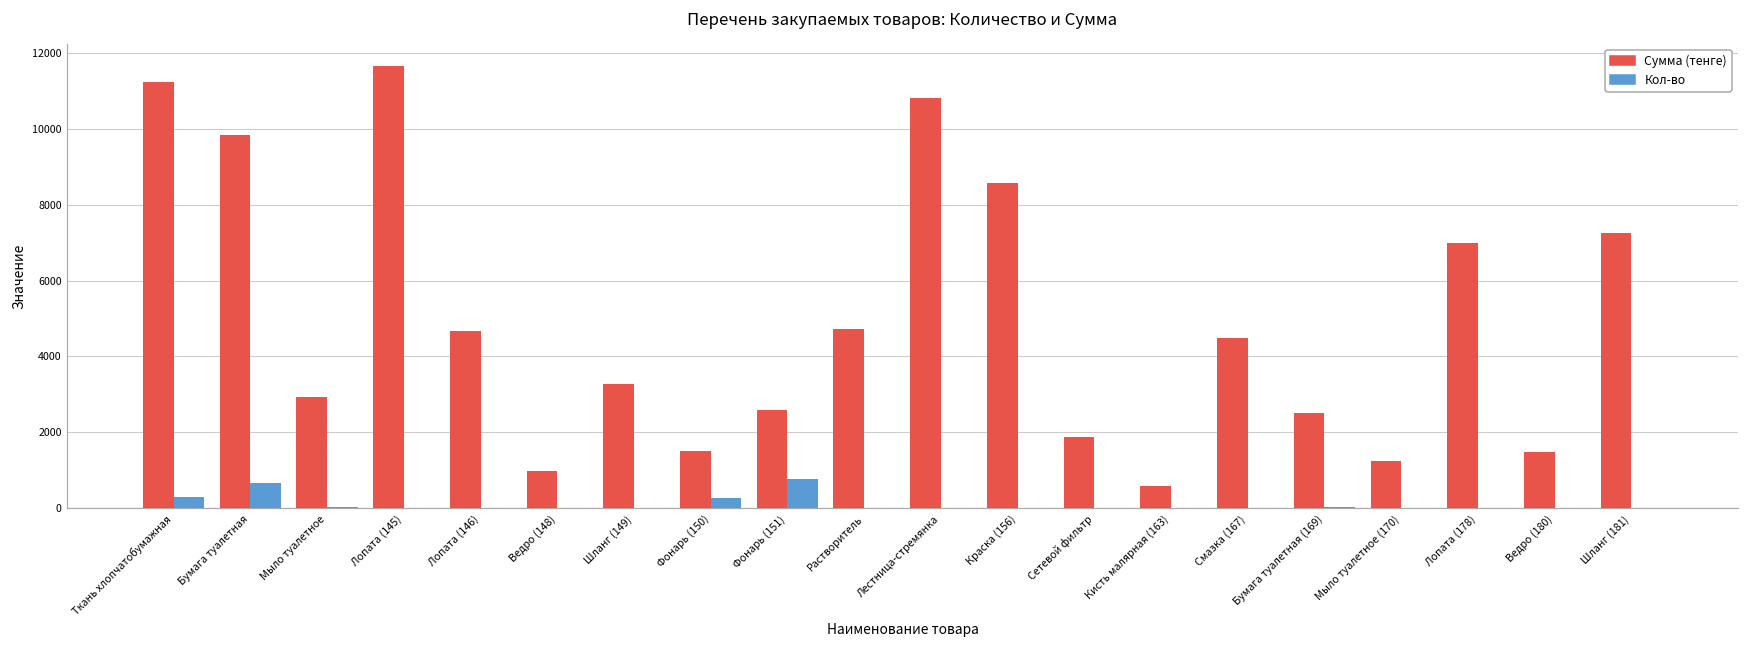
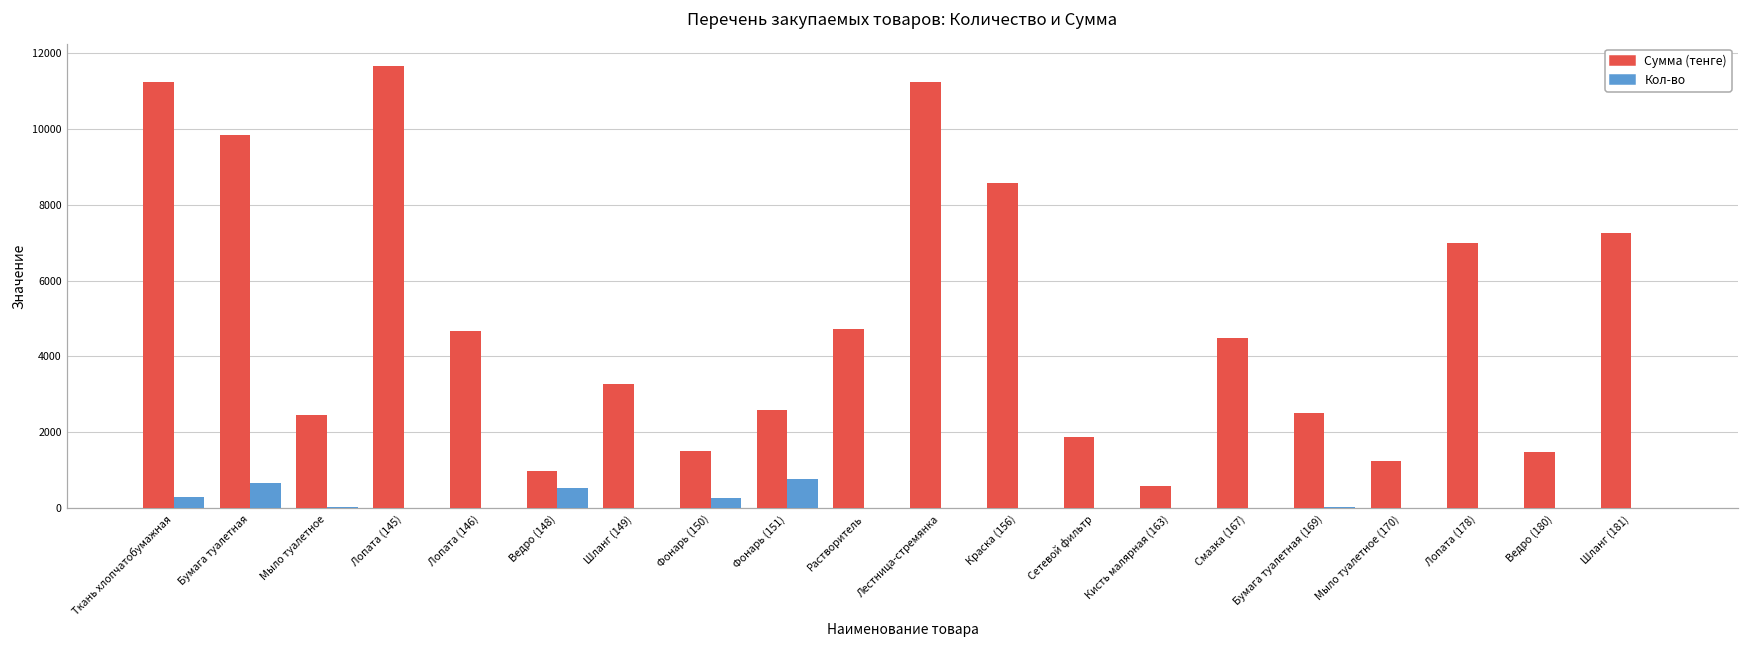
Сумма (тенге), Мыло туалетное: 2900 -> 2500
Кол-во, Ведро (148): 0 -> 500
Сумма (тенге), Лестница-стремянка: 10800 -> 11200
